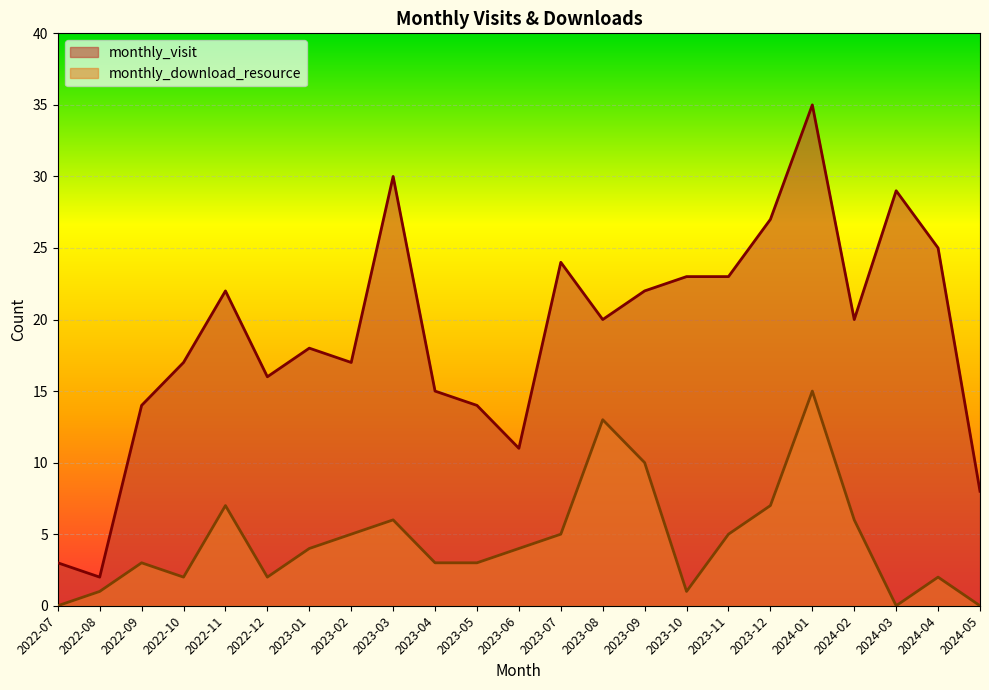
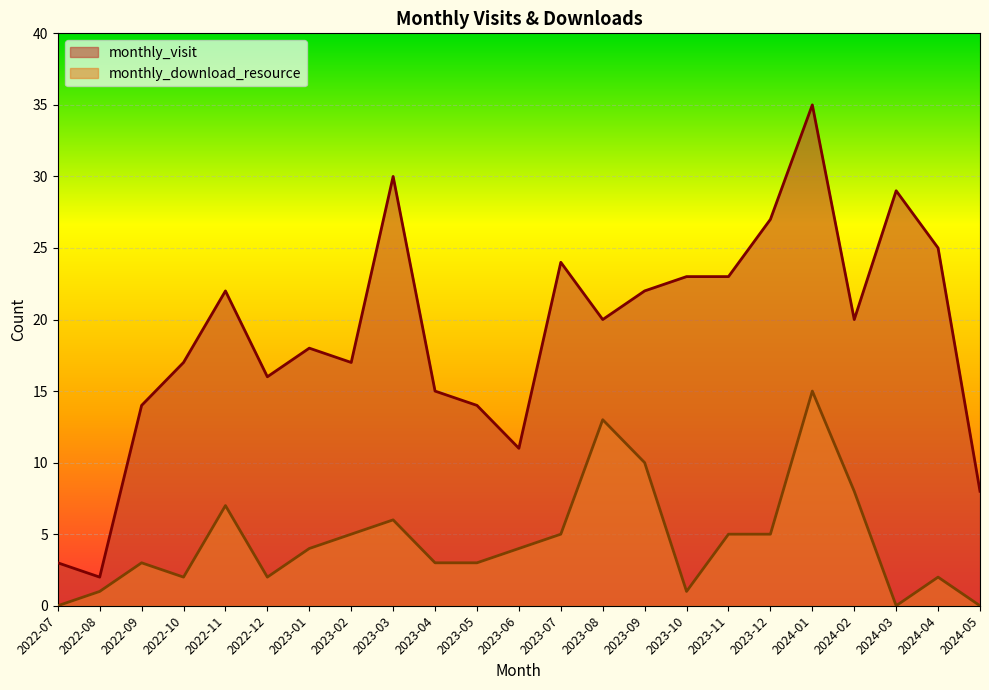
monthly_download_resource, 2023-12: 7 -> 5
monthly_download_resource, 2024-02: 6 -> 8
